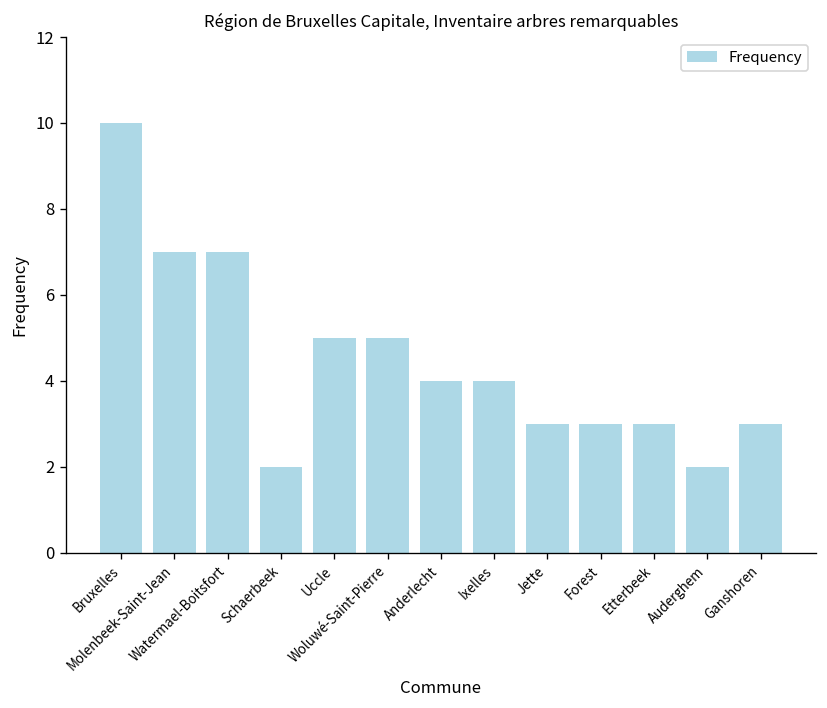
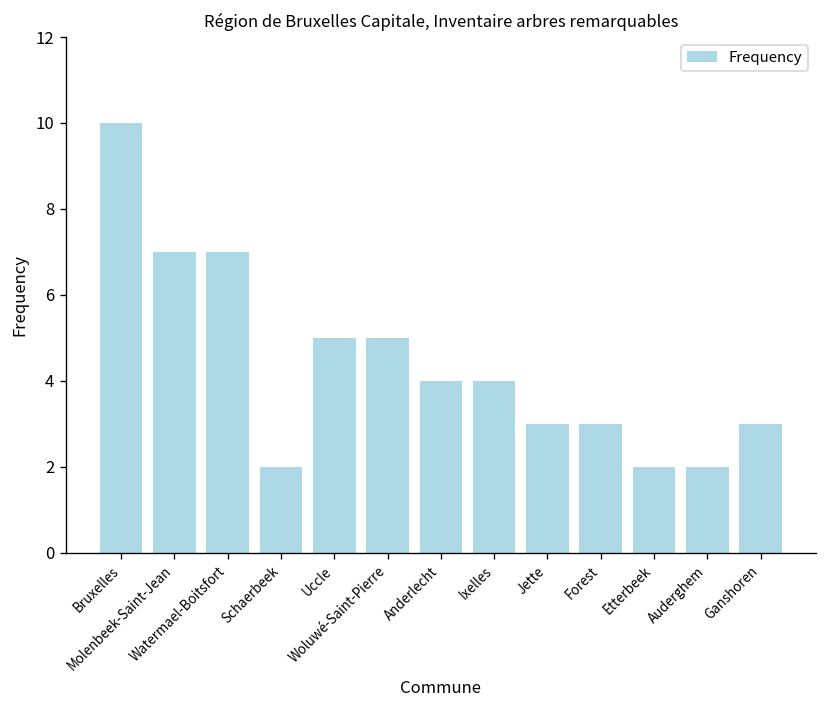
Etterbeek: 3 -> 2
